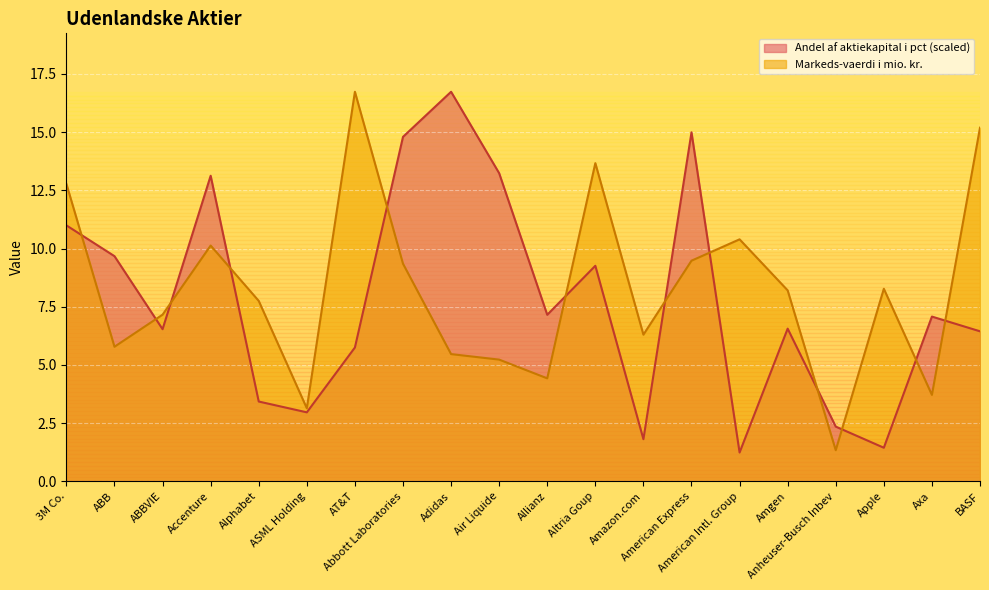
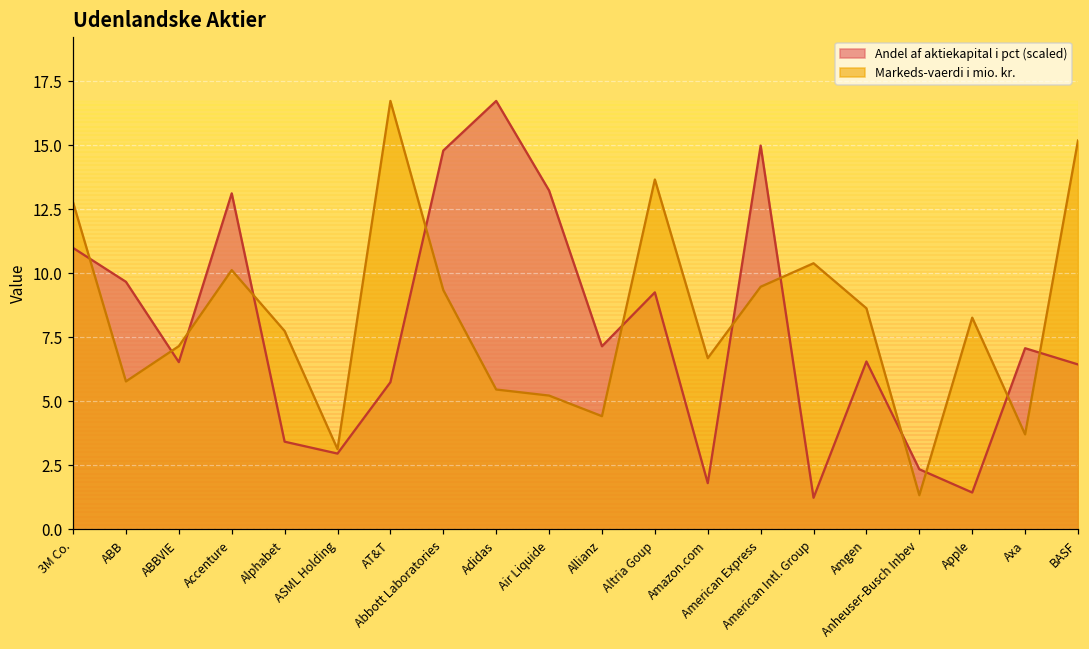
Markeds-vaerdi i mio. kr., Amazon.com: 6.3 -> 6.7
Markeds-vaerdi i mio. kr., Amgen: 8.2 -> 8.6
